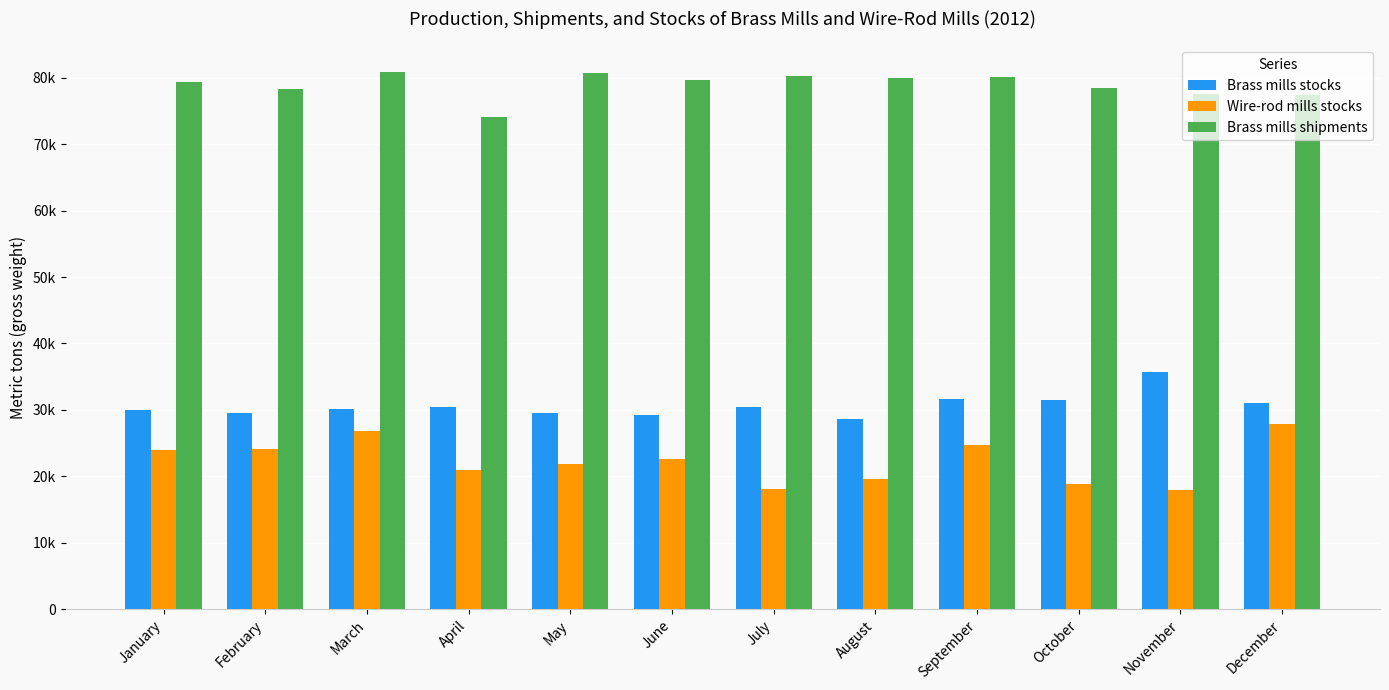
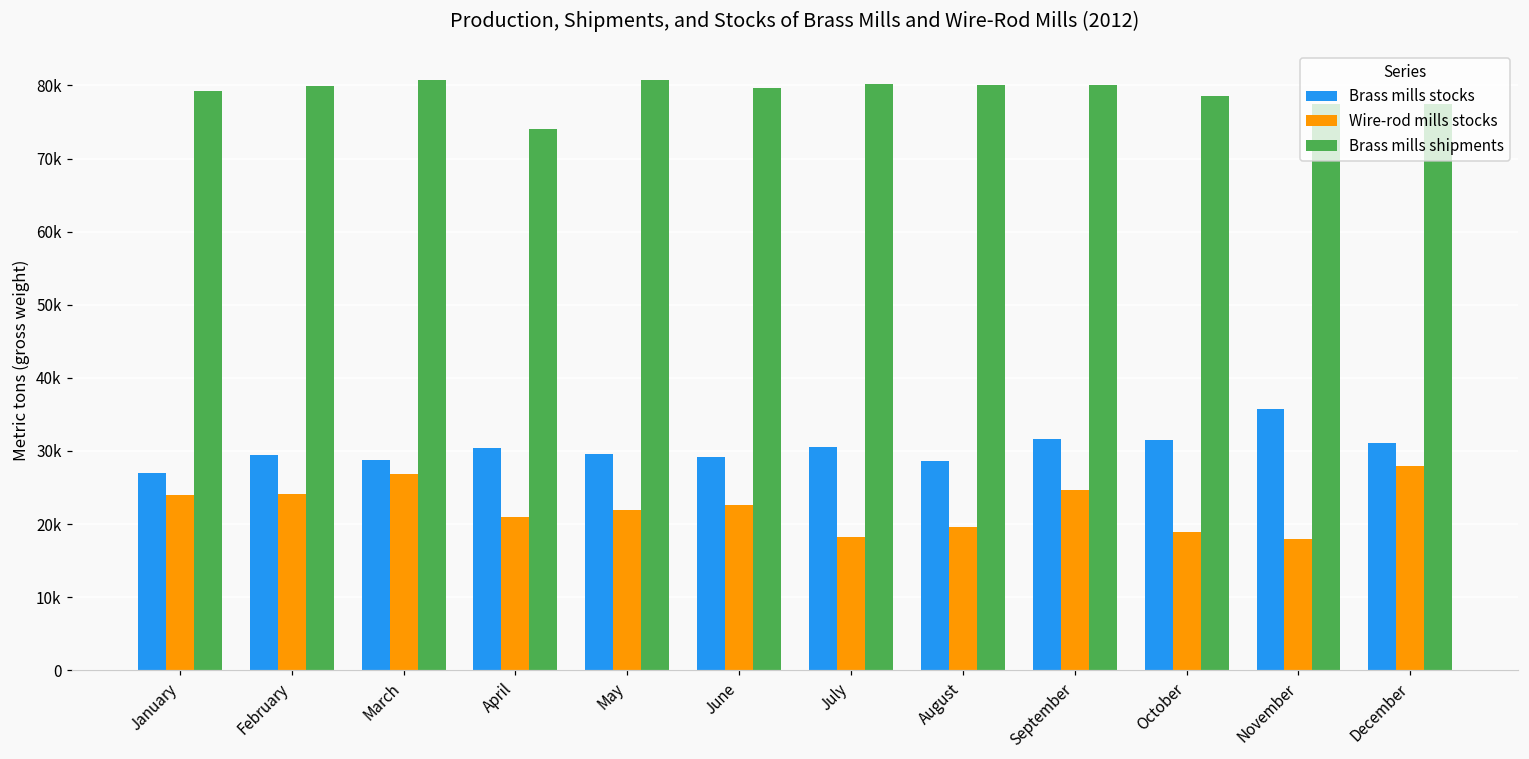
Brass mills stocks, January: 30000 -> 27000
Brass mills shipments, February: 78000 -> 80000
Brass mills stocks, March: 30000 -> 29000
